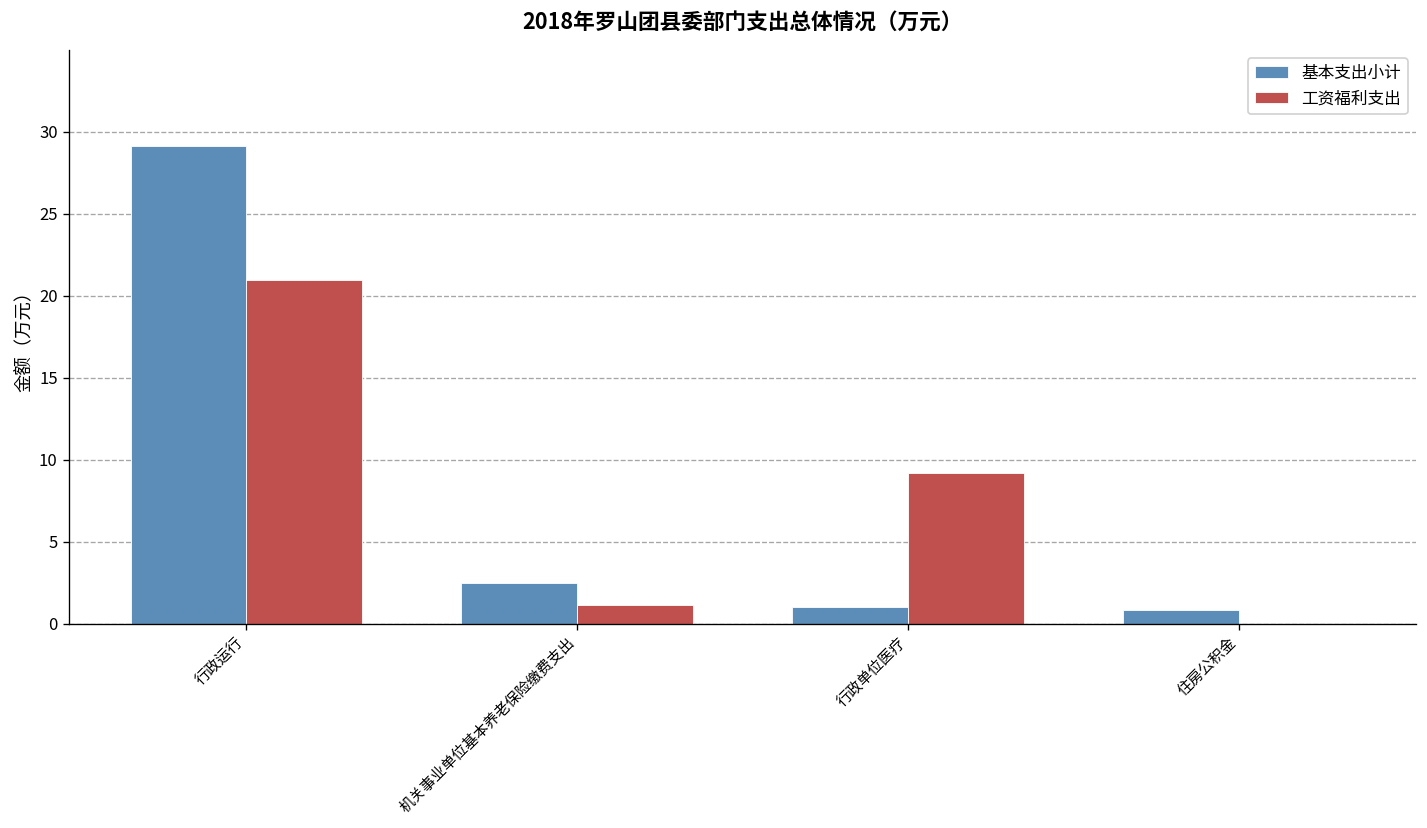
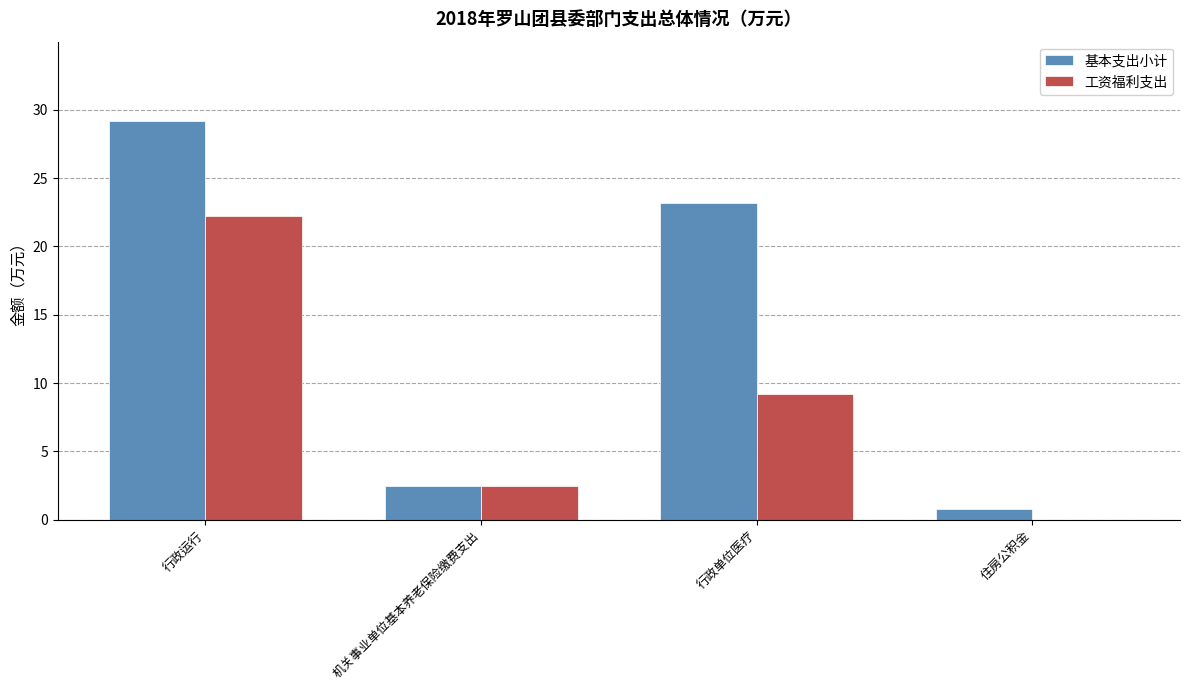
工资福利支出, 行政运行: 21.0 -> 22.2
工资福利支出, 机关事业单位基本养老保险缴费支出: 1.1 -> 2.5
基本支出小计, 行政单位医疗: 1.0 -> 23.2
